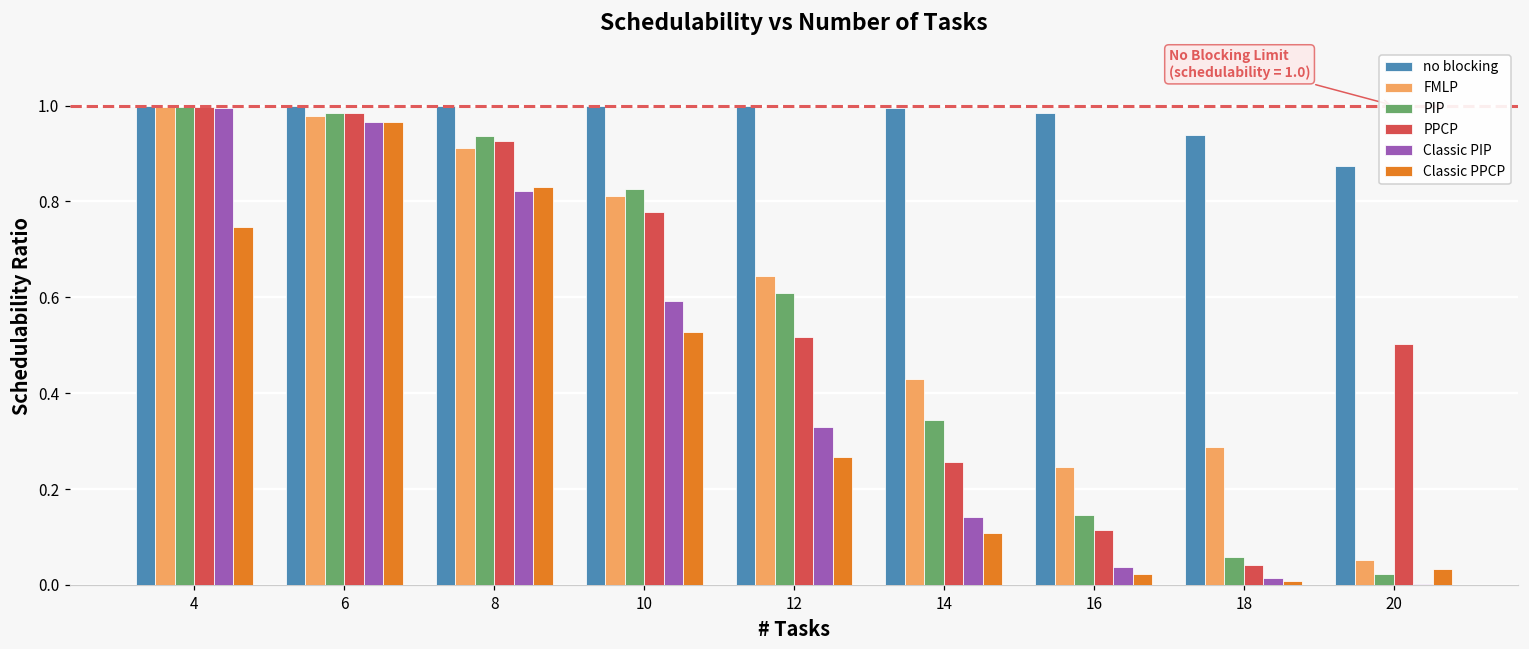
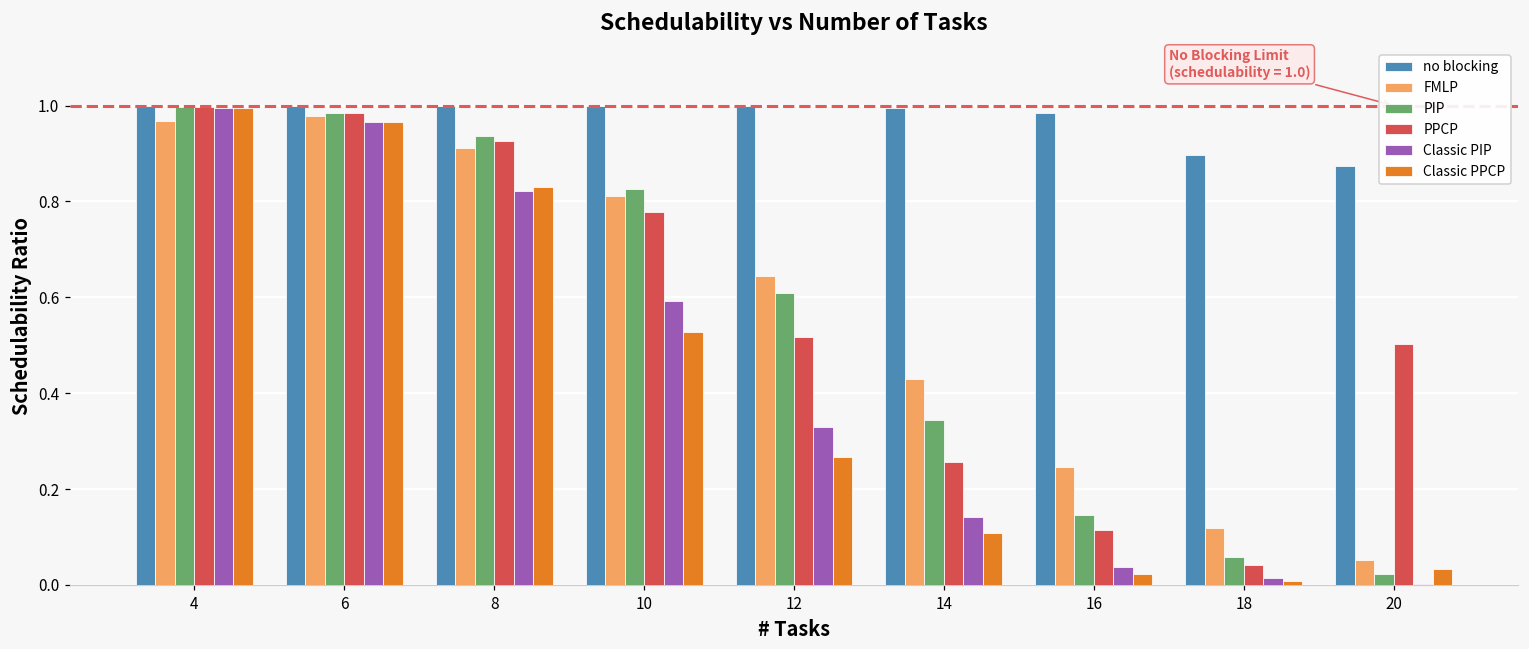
FMLP, 4: 1.00 -> 0.97
Classic PPCP, 4: 0.75 -> 1.00
no blocking, 18: 0.94 -> 0.90
FMLP, 18: 0.29 -> 0.12
